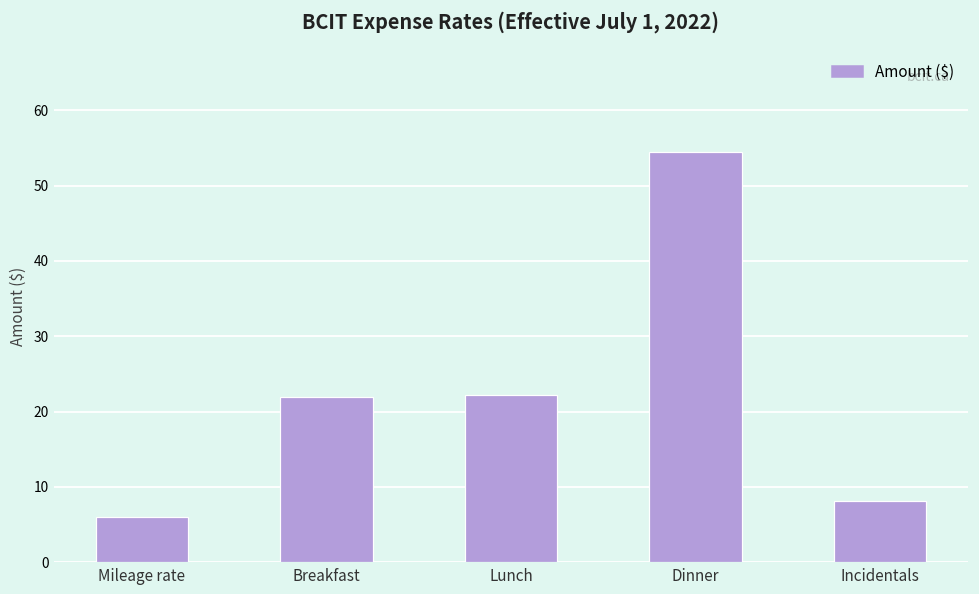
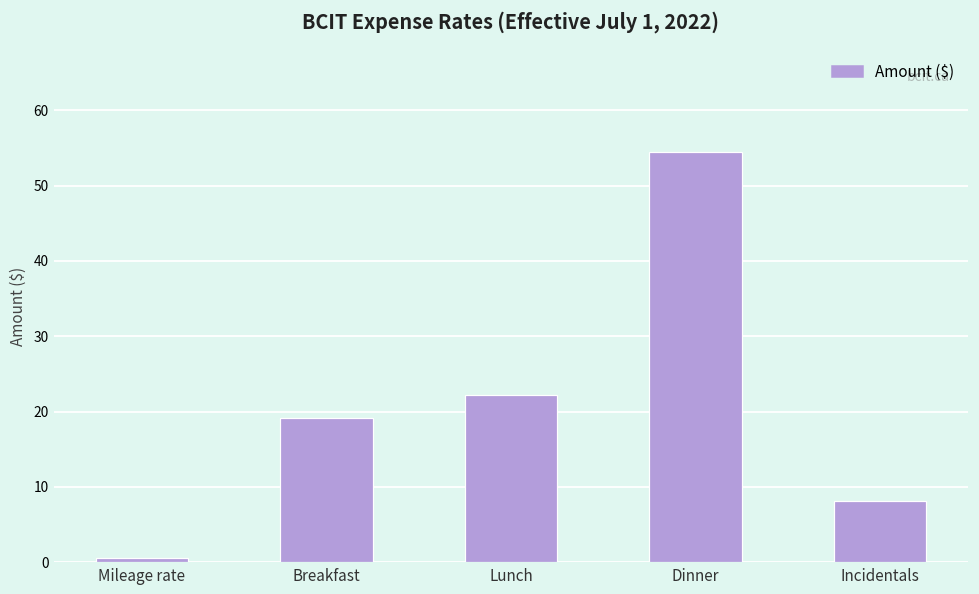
Mileage rate: 6 -> 1
Breakfast: 22 -> 19
